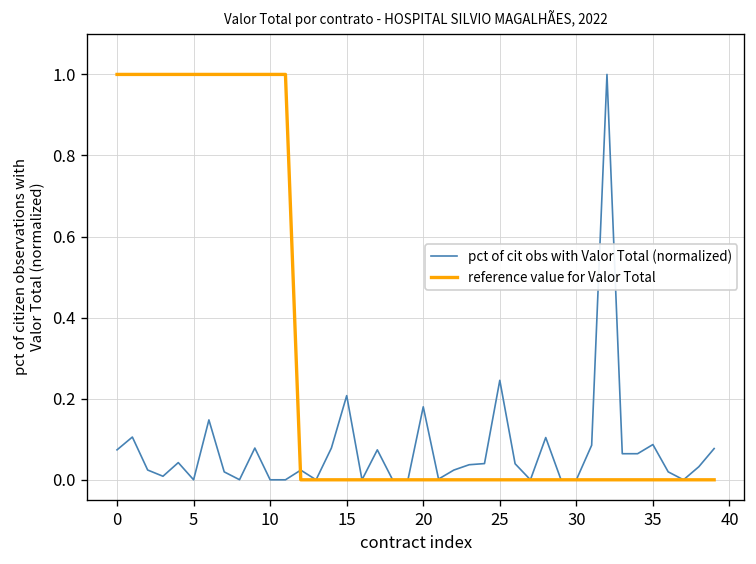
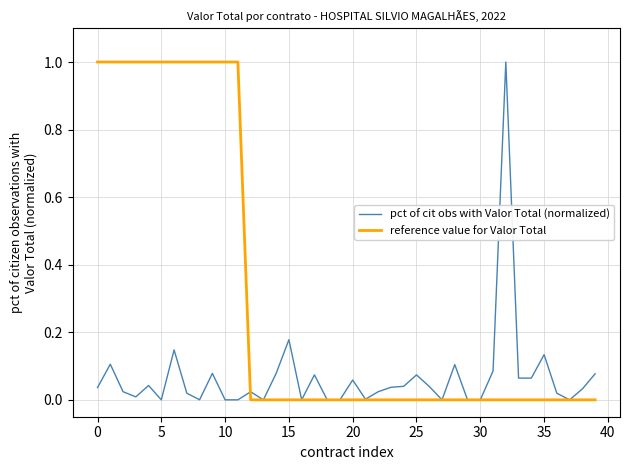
pct of cit obs with Valor Total (normalized), 0: 0.07 -> 0.04
pct of cit obs with Valor Total (normalized), 15: 0.21 -> 0.18
pct of cit obs with Valor Total (normalized), 20: 0.18 -> 0.06
pct of cit obs with Valor Total (normalized), 25: 0.25 -> 0.07
pct of cit obs with Valor Total (normalized), 35: 0.09 -> 0.13
